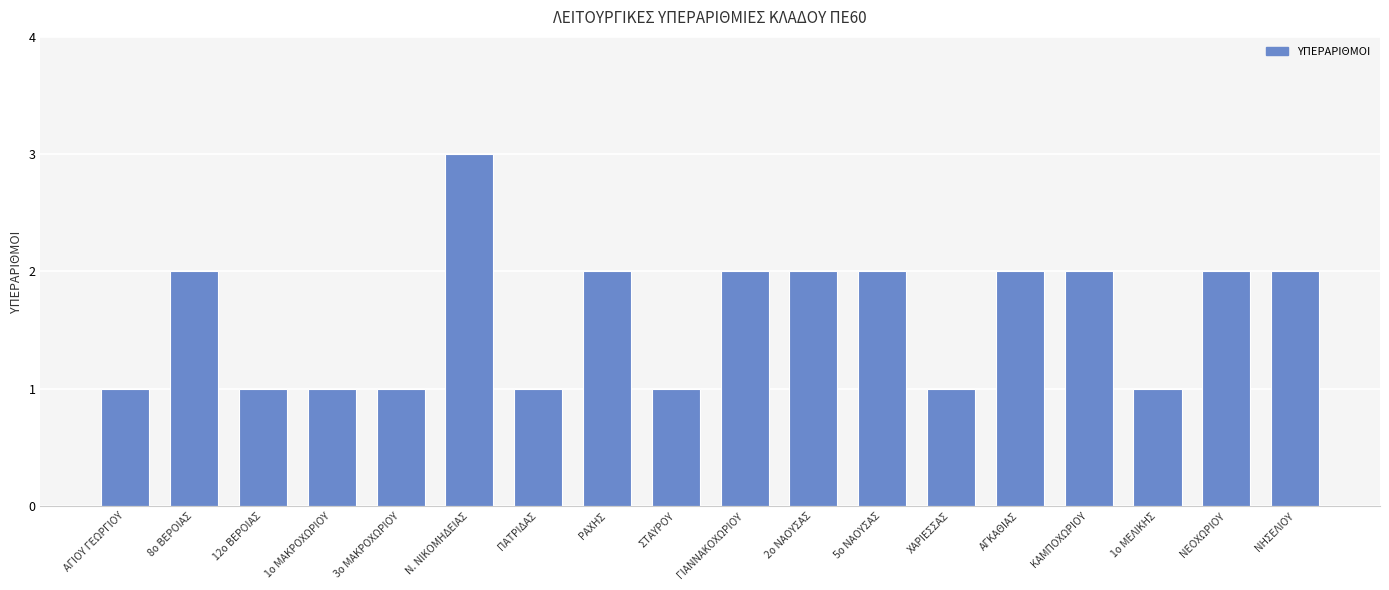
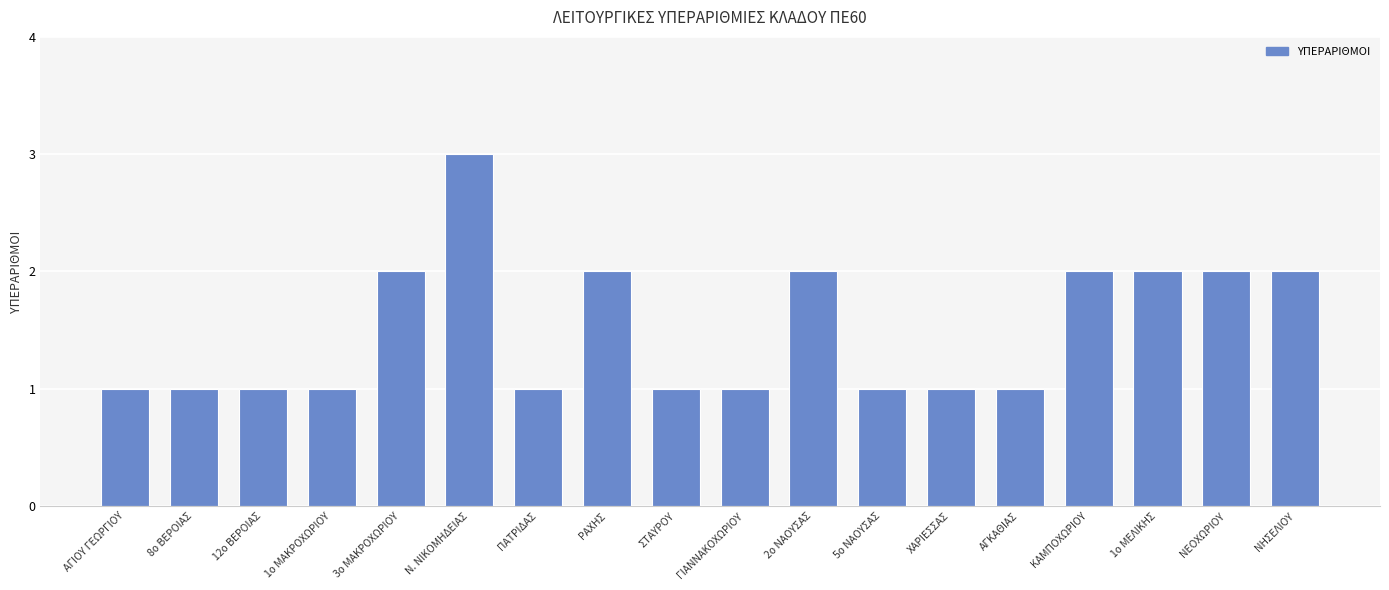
8ο ΒΕΡΟΙΑΣ: 2 -> 1
3ο ΜΑΚΡΟΧΩΡΙΟΥ: 1 -> 2
ΓΙΑΝΝΑΚΟΧΩΡΙΟΥ: 2 -> 1
5ο ΝΑΟΥΣΑΣ: 2 -> 1
ΑΓΚΑΘΙΑΣ: 2 -> 1
1ο ΜΕΛΙΚΗΣ: 1 -> 2
